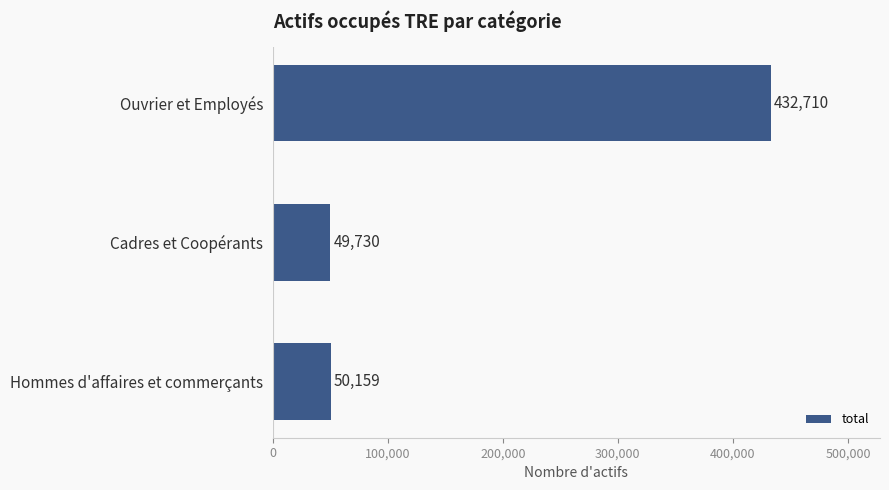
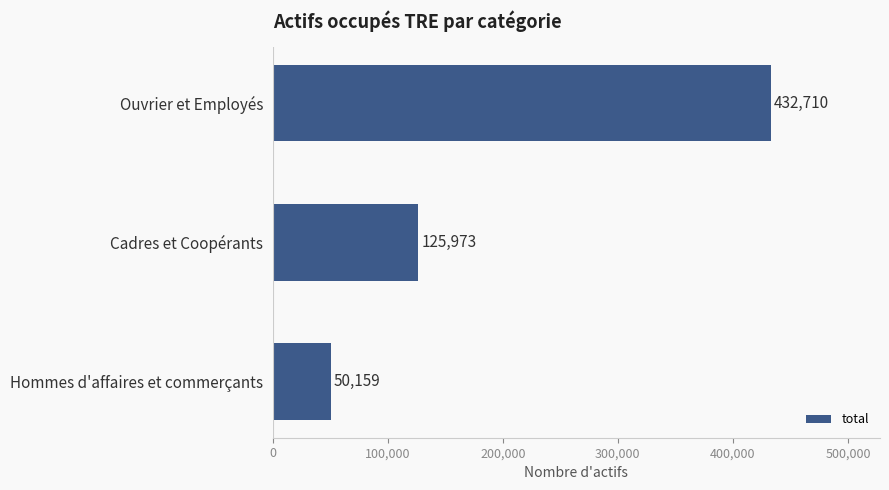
Cadres et Coopérants: 49,730 -> 125,973
